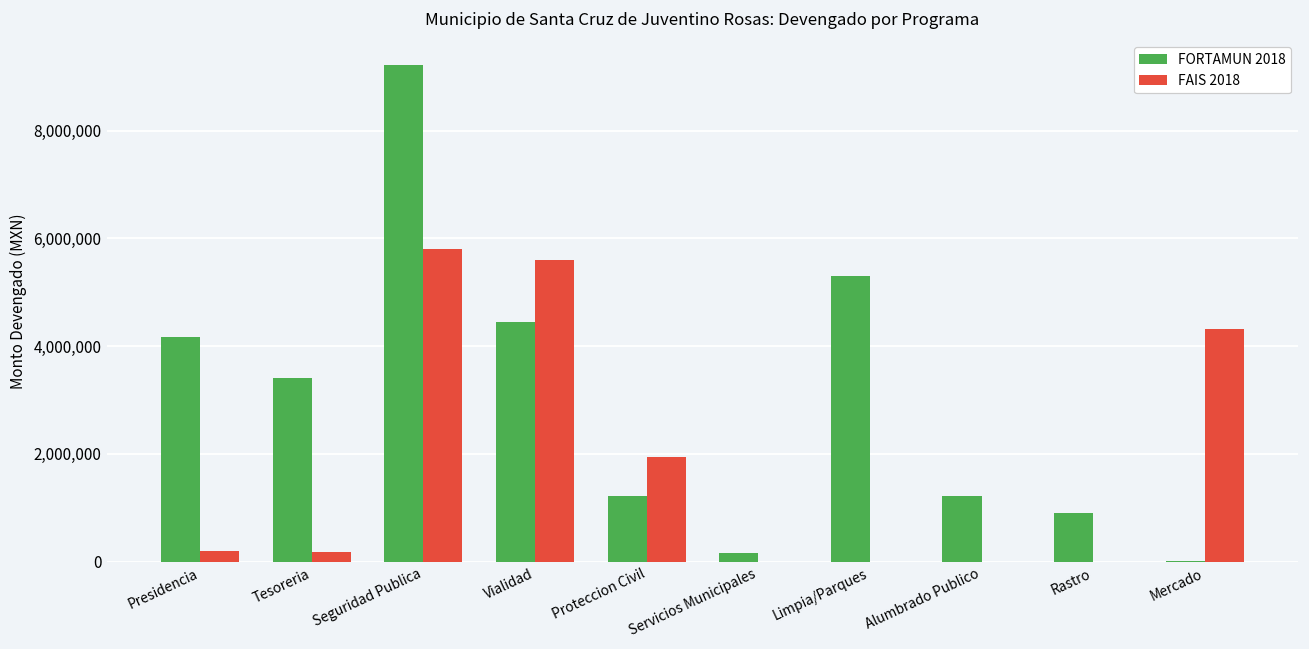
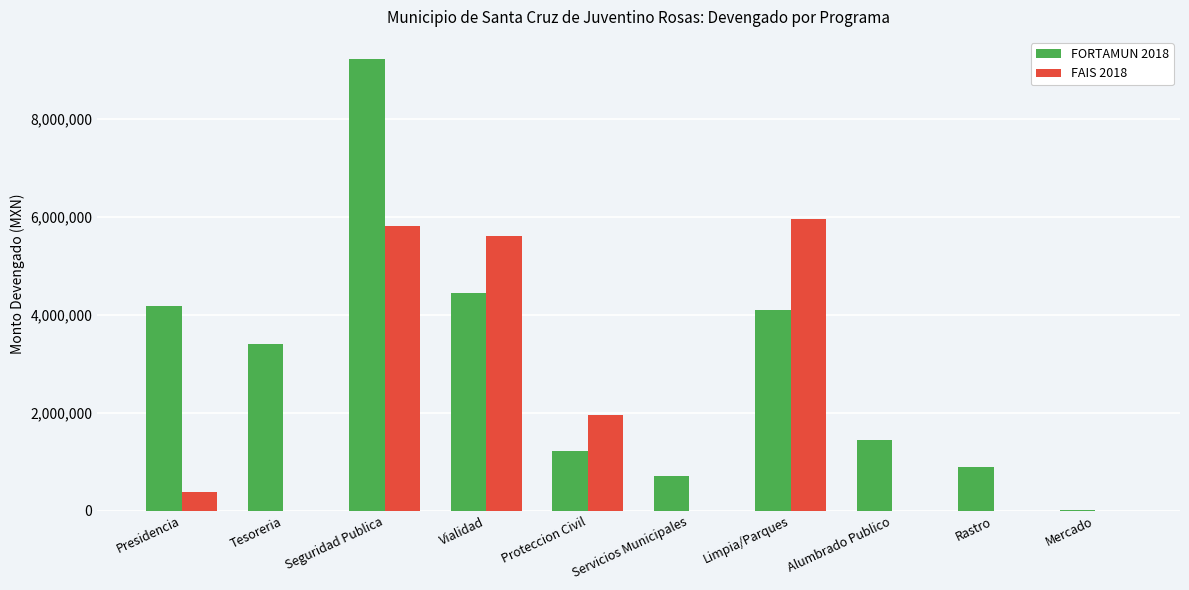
FAIS 2018, Presidencia: 200,000 -> 400,000
FAIS 2018, Tesoreria: 200,000 -> 0
FORTAMUN 2018, Servicios Municipales: 200,000 -> 700,000
FORTAMUN 2018, Limpia/Parques: 5,300,000 -> 4,100,000
FAIS 2018, Limpia/Parques: 0 -> 6,000,000
FORTAMUN 2018, Alumbrado Publico: 1,200,000 -> 1,500,000
FAIS 2018, Mercado: 4,300,000 -> 0
